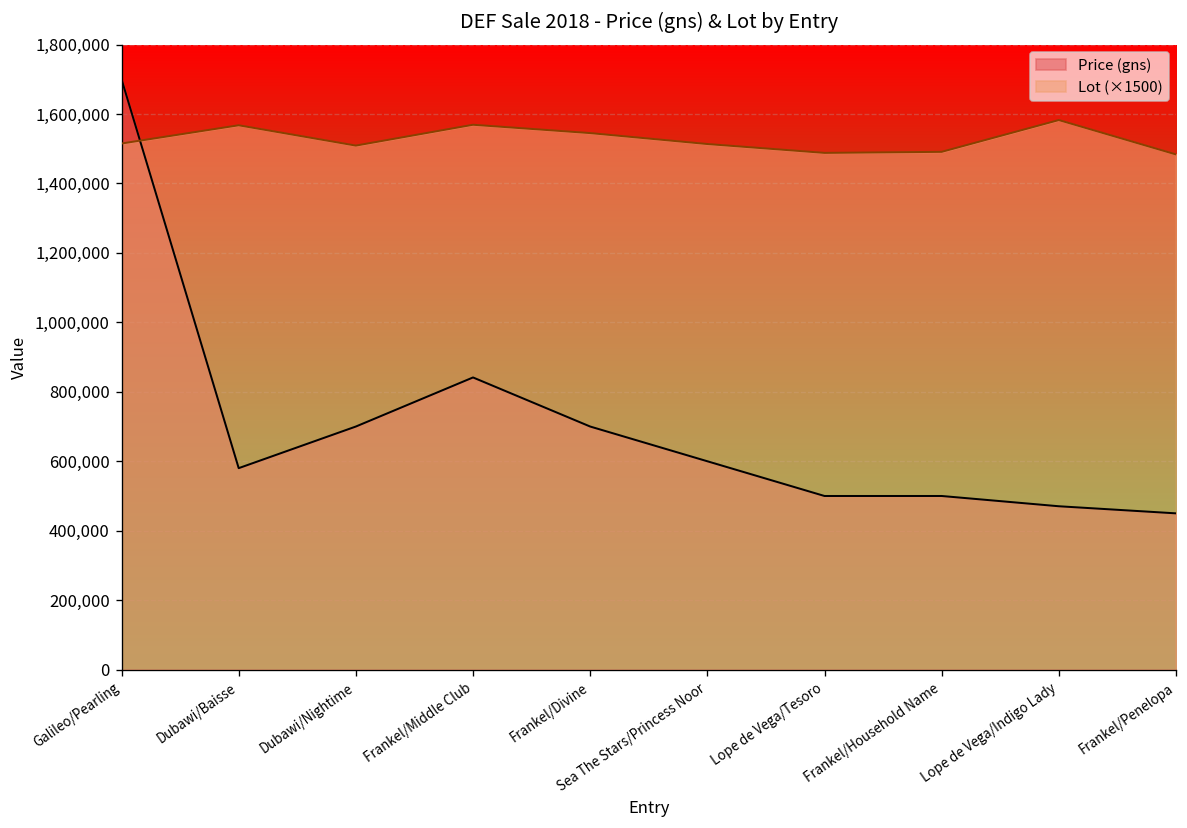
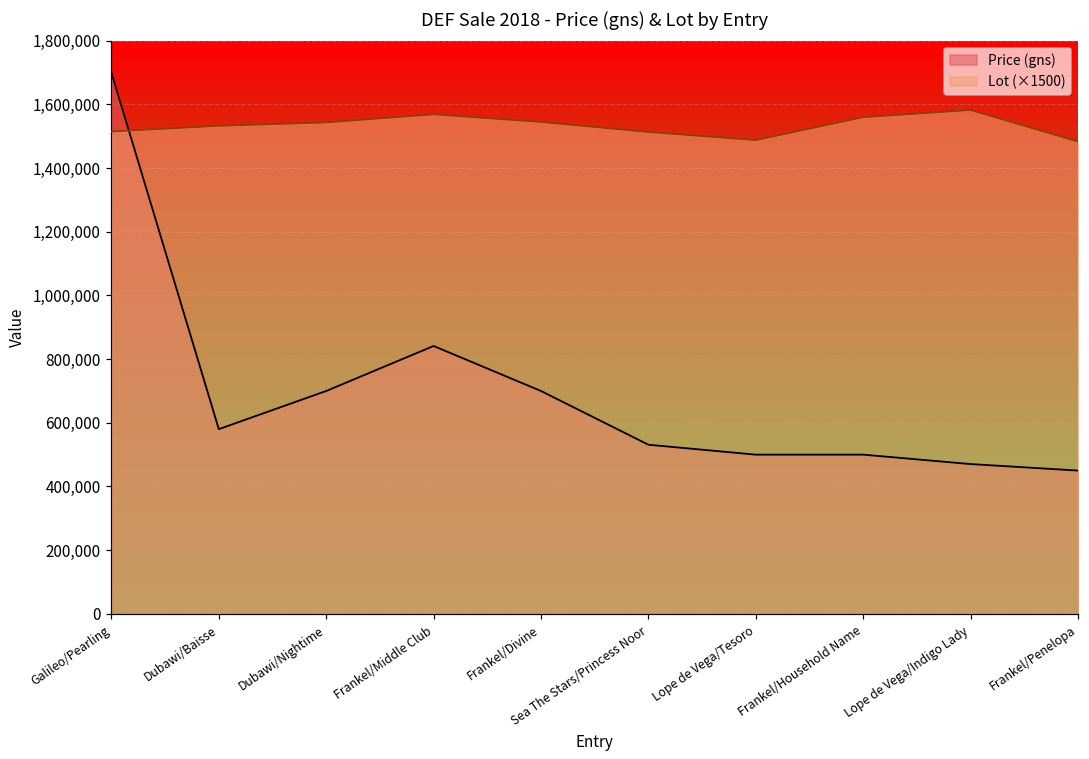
Lot (×1500), Dubawi/Baisse: 1,570,000 -> 1,530,000
Lot (×1500), Dubawi/Nightime: 1,510,000 -> 1,540,000
Price (gns), Sea The Stars/Princess Noor: 600,000 -> 530,000
Lot (×1500), Frankel/Household Name: 1,490,000 -> 1,560,000
